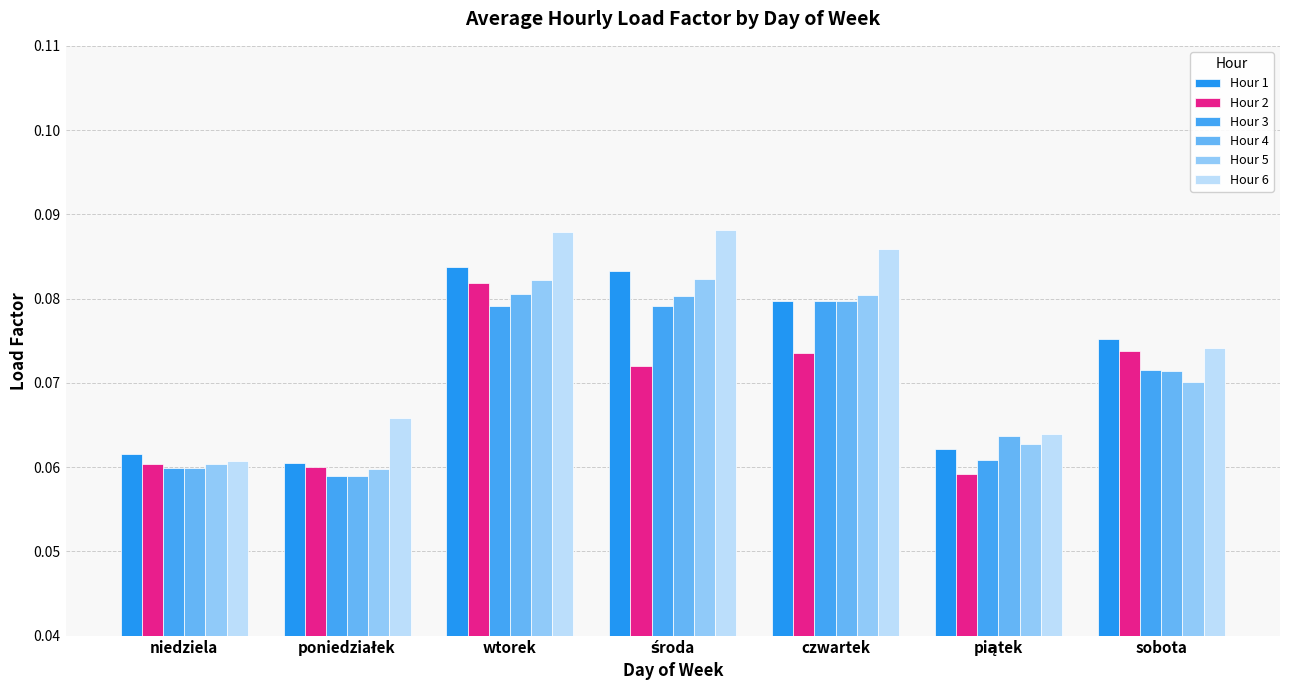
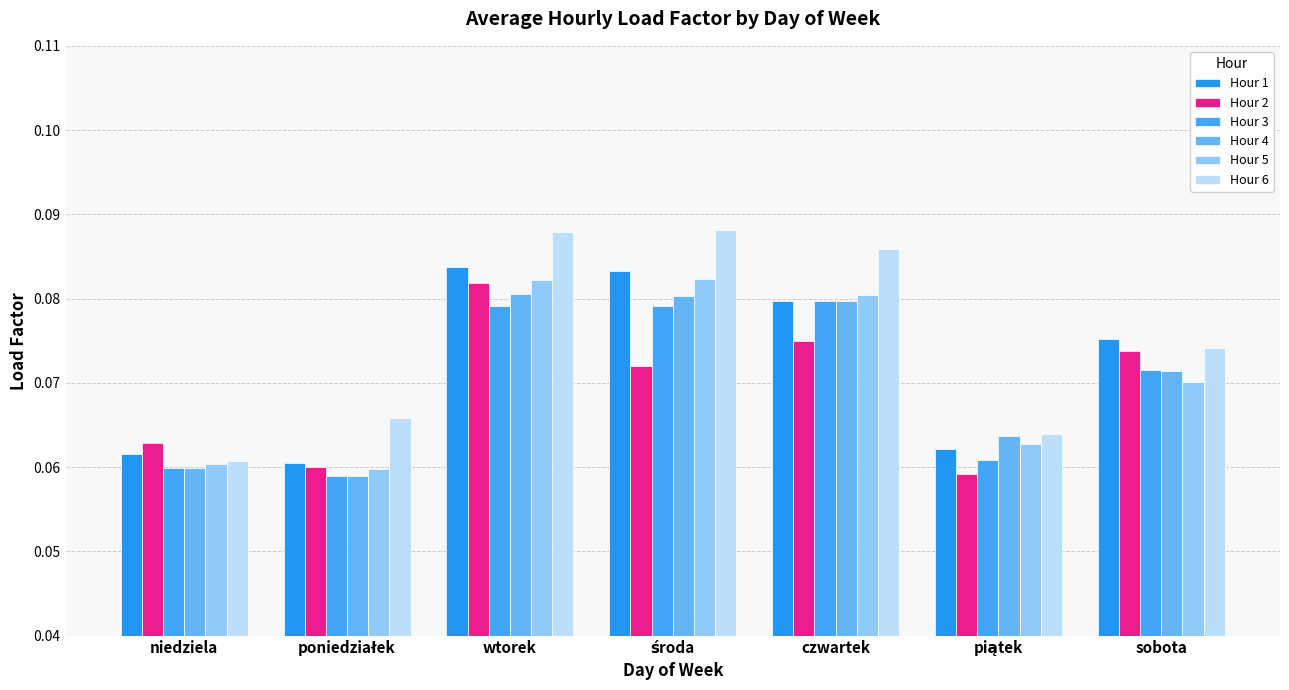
Hour 2, niedziela: 0.060 -> 0.063
Hour 2, czwartek: 0.074 -> 0.075
